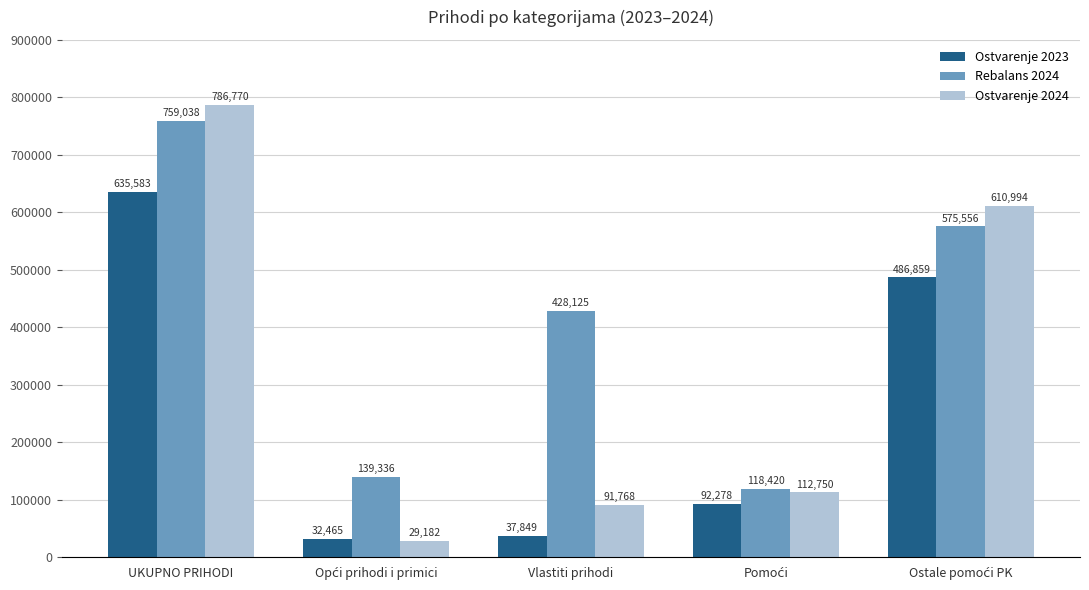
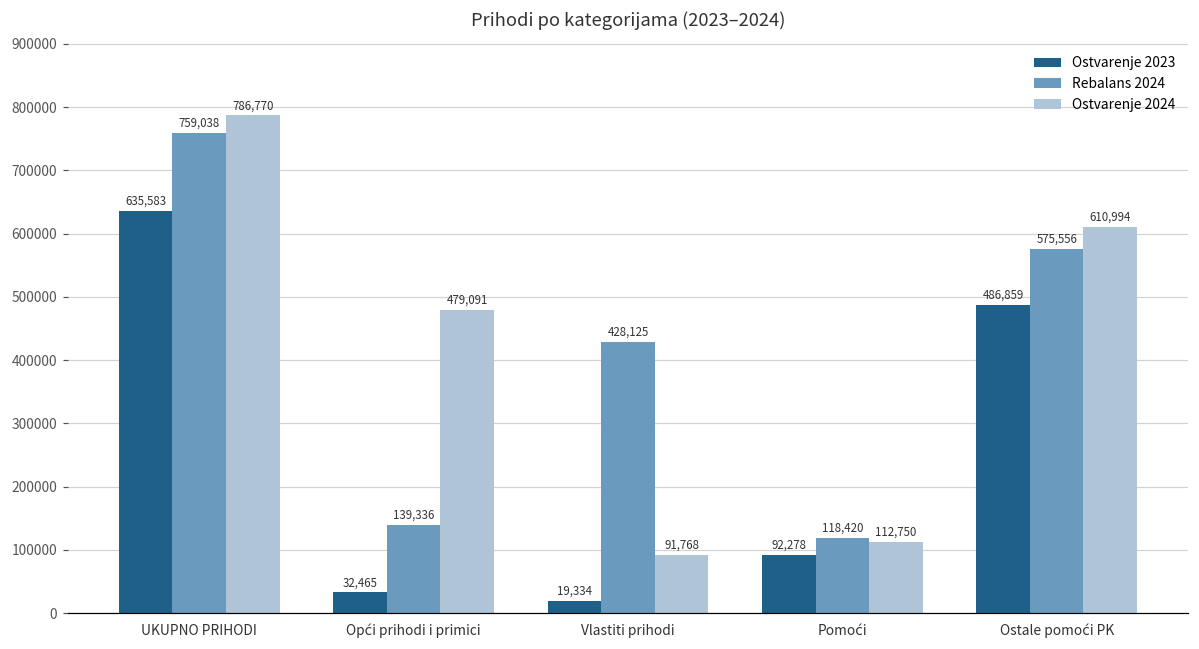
Ostvarenje 2024, Opći prihodi i primici: 29,182 -> 479,091
Ostvarenje 2023, Vlastiti prihodi: 37,849 -> 19,334
